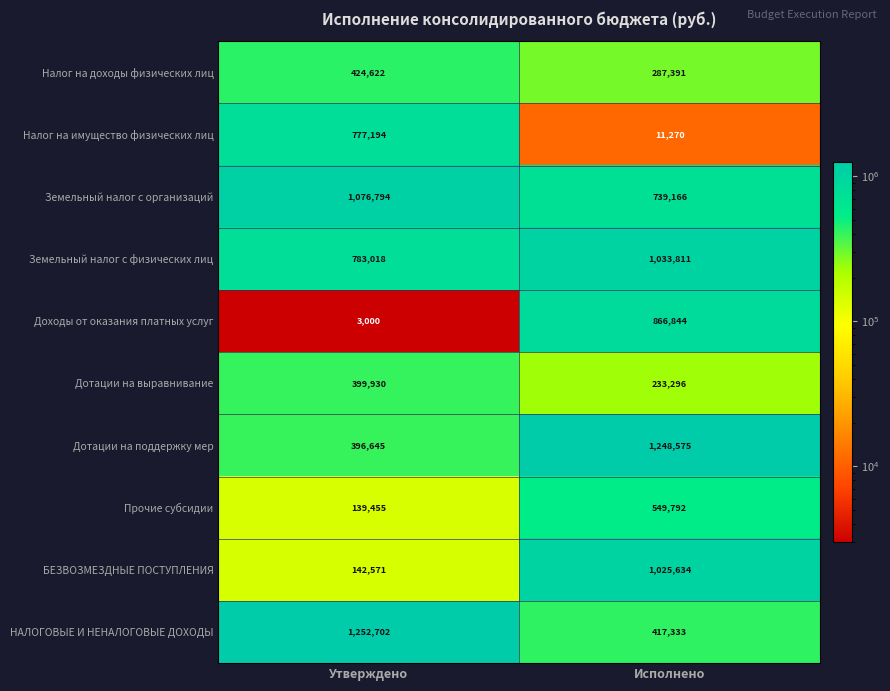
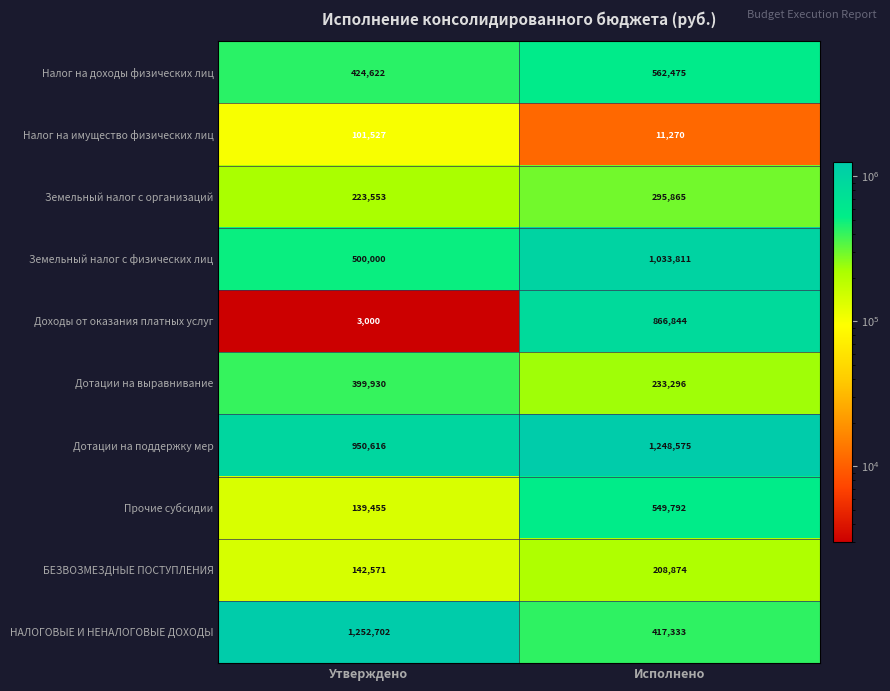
Налог на доходы физических лиц, Исполнено: 287,391 -> 562,475
Налог на имущество физических лиц, Утверждено: 777,194 -> 101,527
Земельный налог с организаций, Утверждено: 1,076,794 -> 223,553
Земельный налог с организаций, Исполнено: 739,166 -> 295,865
Земельный налог с физических лиц, Утверждено: 783,018 -> 500,000
Дотации на поддержку мер, Утверждено: 396,645 -> 950,616
БЕЗВОЗМЕЗДНЫЕ ПОСТУПЛЕНИЯ, Исполнено: 1,025,634 -> 208,874
